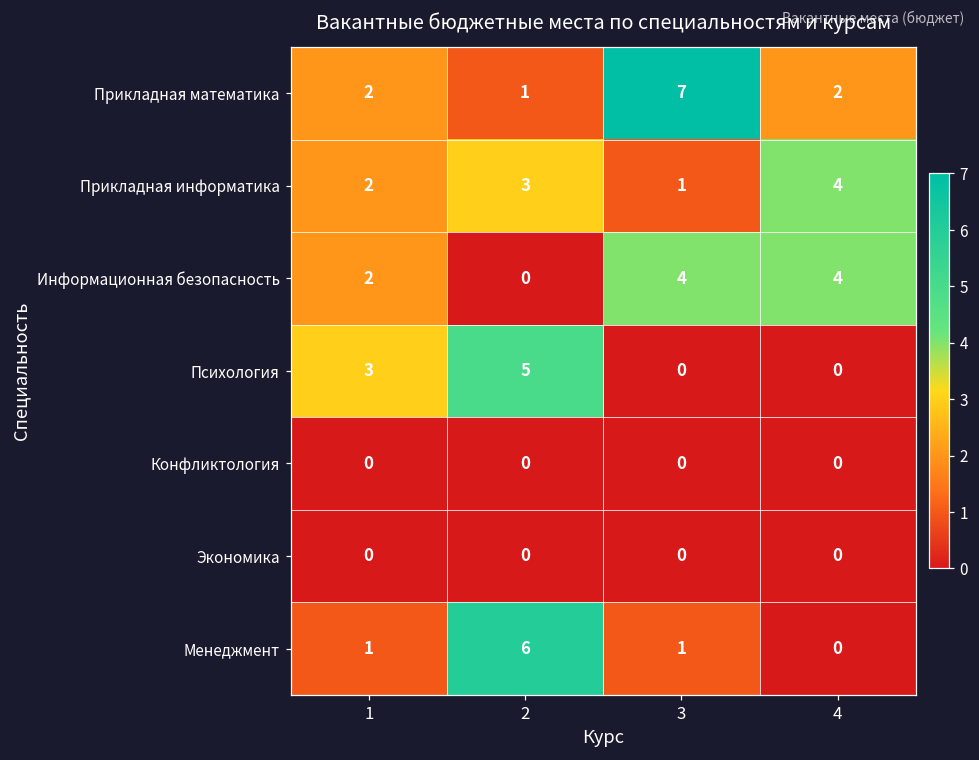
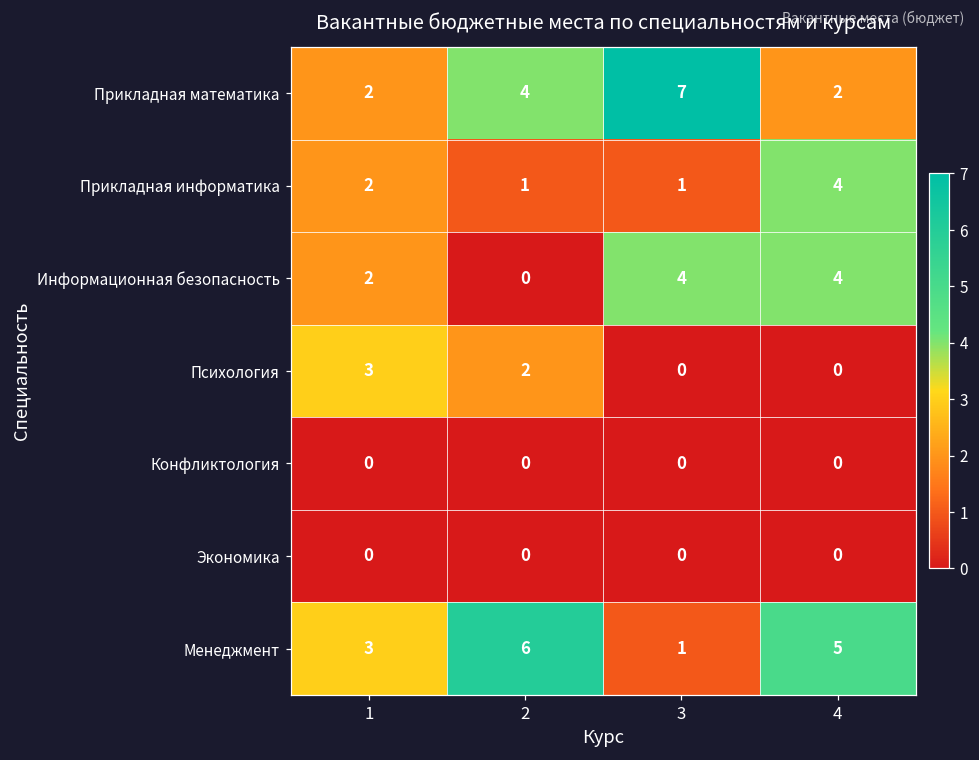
Прикладная математика, 2: 1 -> 4
Прикладная информатика, 2: 3 -> 1
Психология, 2: 5 -> 2
Менеджмент, 1: 1 -> 3
Менеджмент, 4: 0 -> 5
